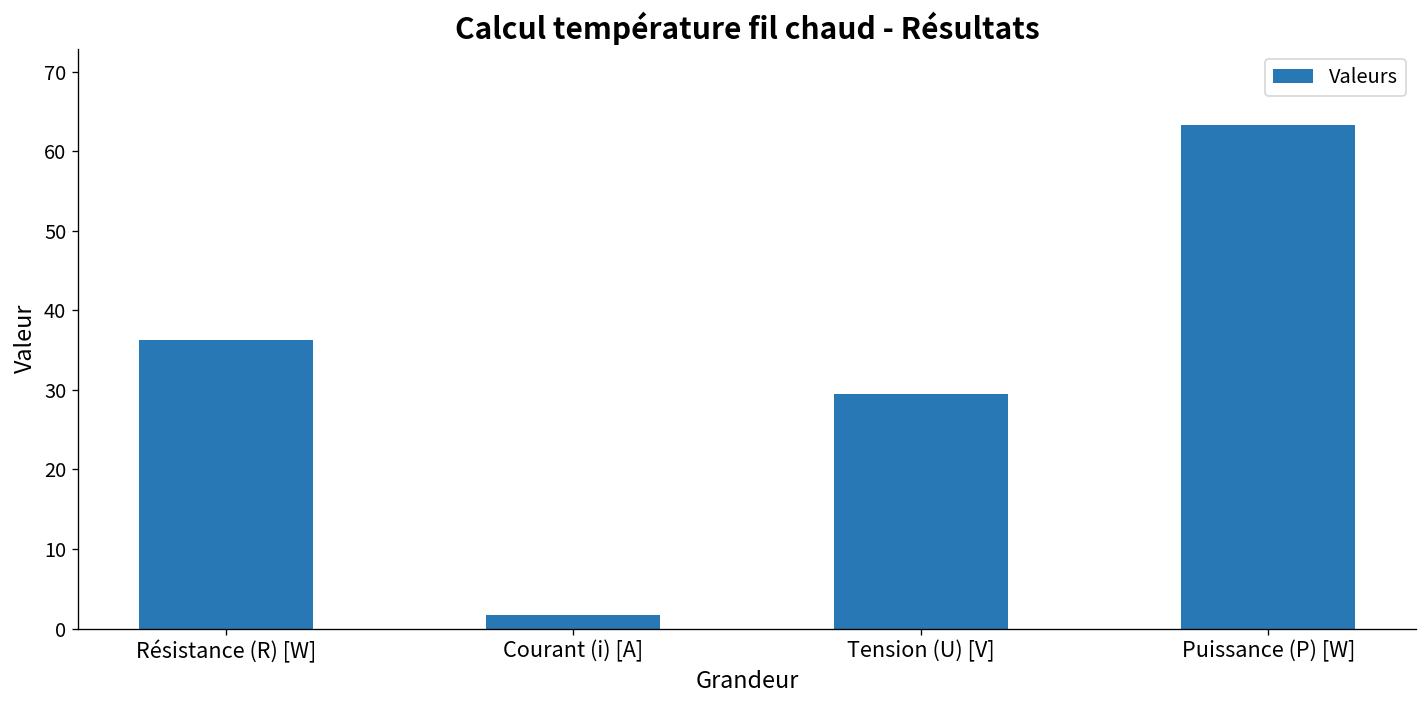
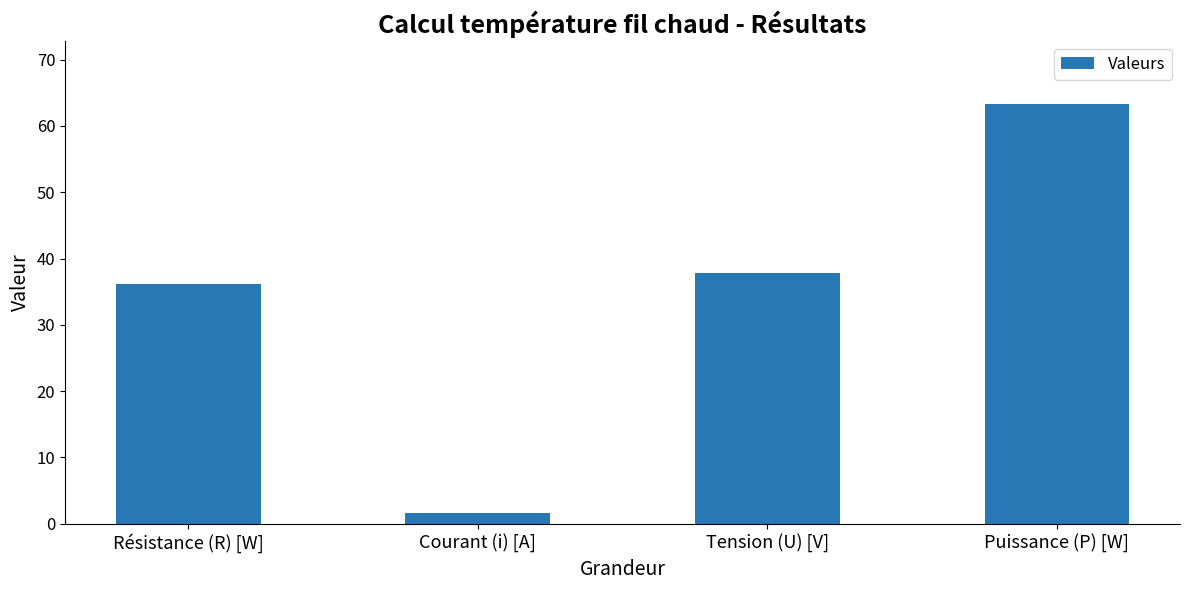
Tension (U) [V]: 30 -> 38
